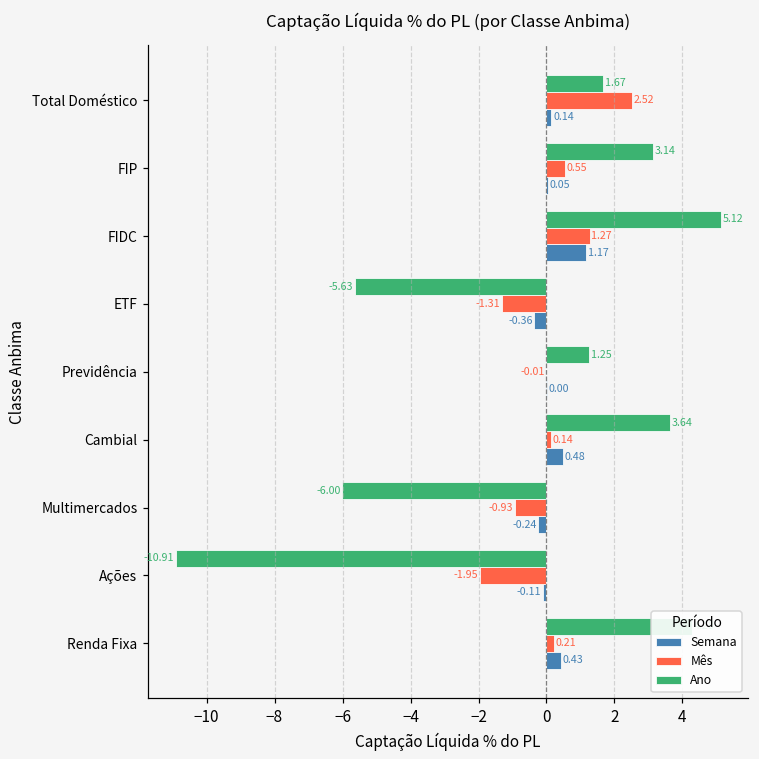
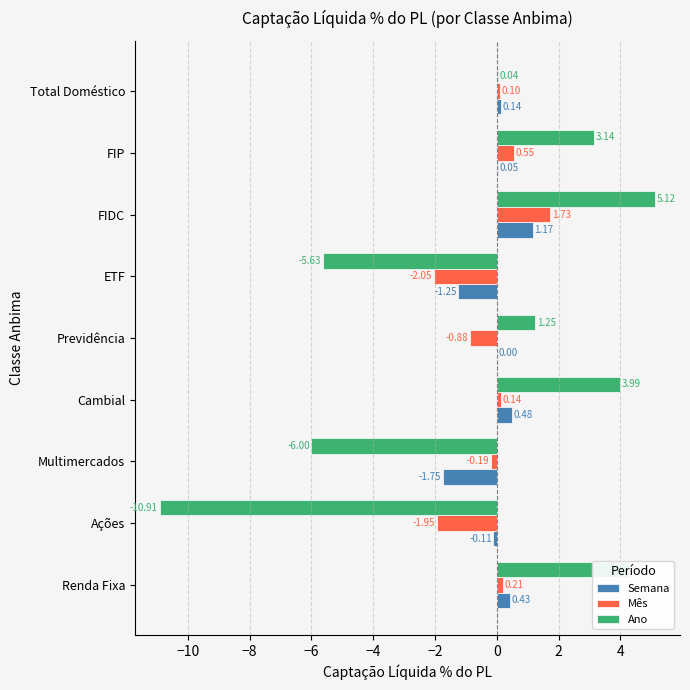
Ano, Total Doméstico: 1.67 -> 0.04
Mês, Total Doméstico: 2.52 -> 0.10
Mês, FIDC: 1.27 -> 1.73
Mês, ETF: -1.31 -> -2.05
Semana, ETF: -0.36 -> -1.25
Mês, Previdência: -0.01 -> -0.88
Ano, Cambial: 3.64 -> 3.99
Mês, Multimercados: -0.93 -> -0.19
Semana, Multimercados: -0.24 -> -1.75
